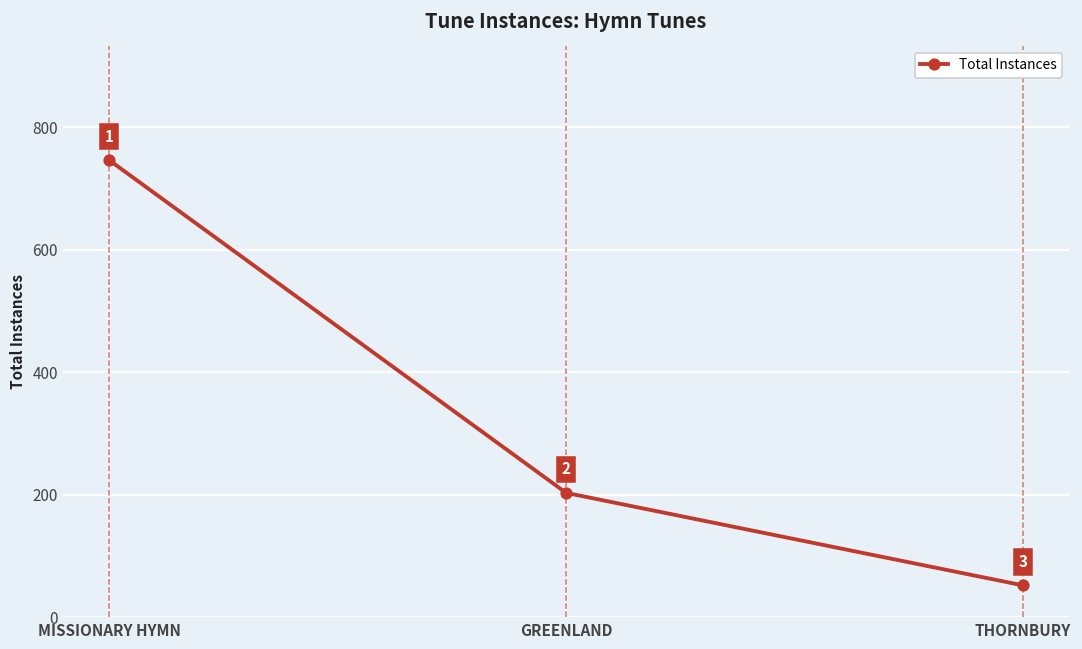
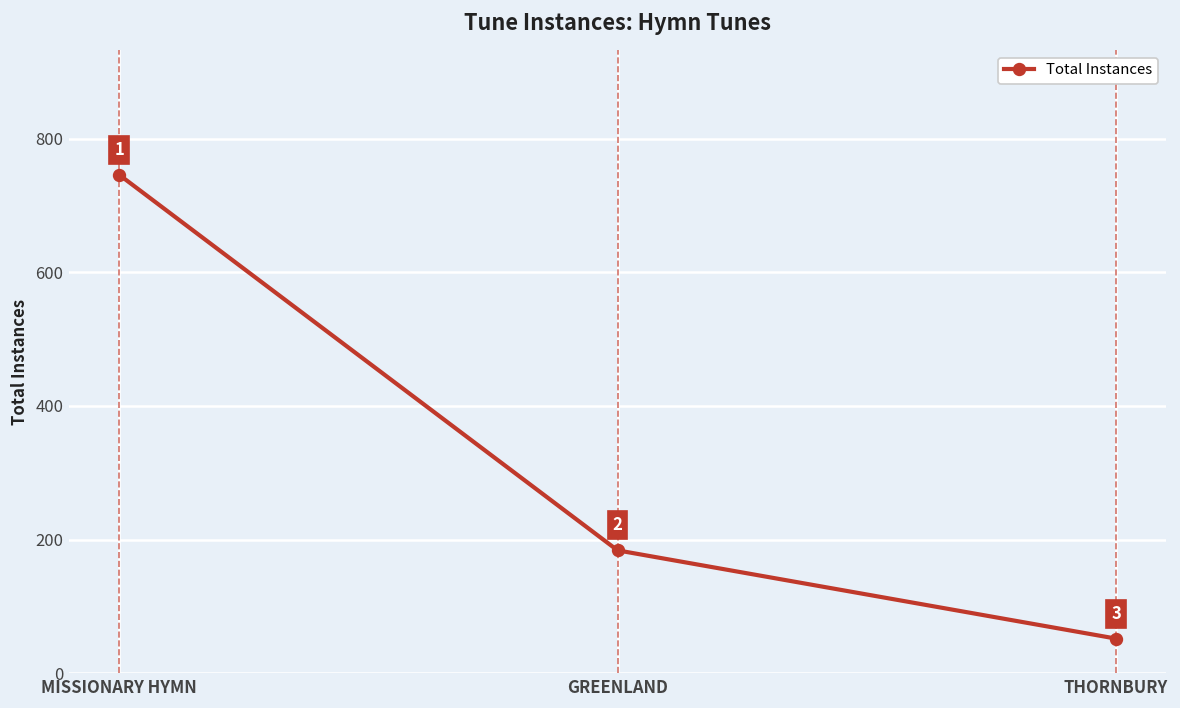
GREENLAND: 200 -> 180
